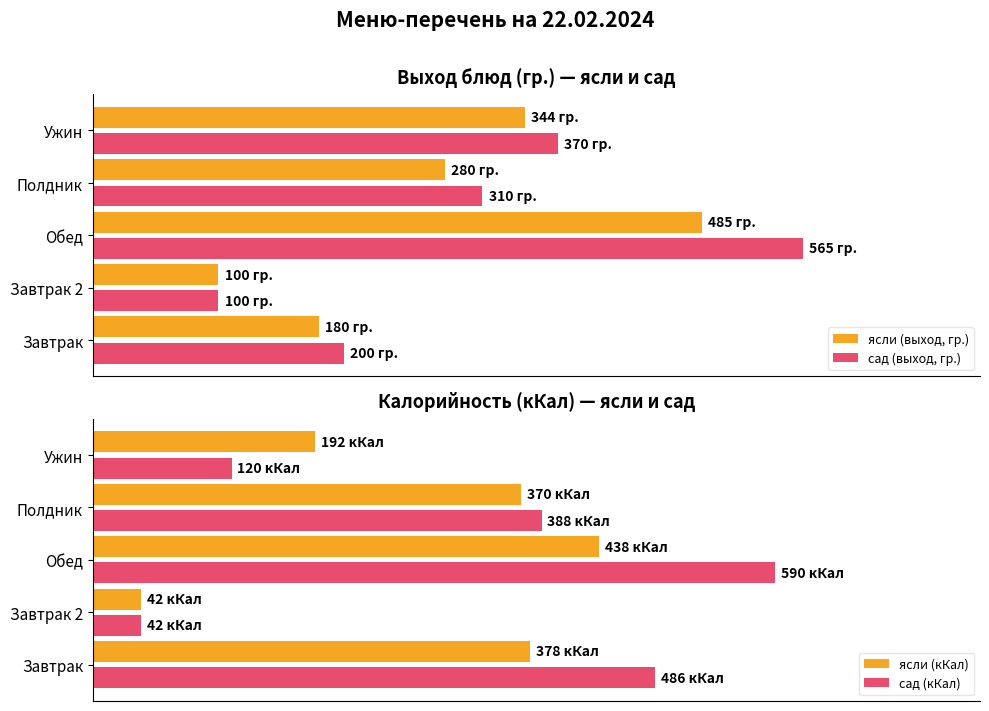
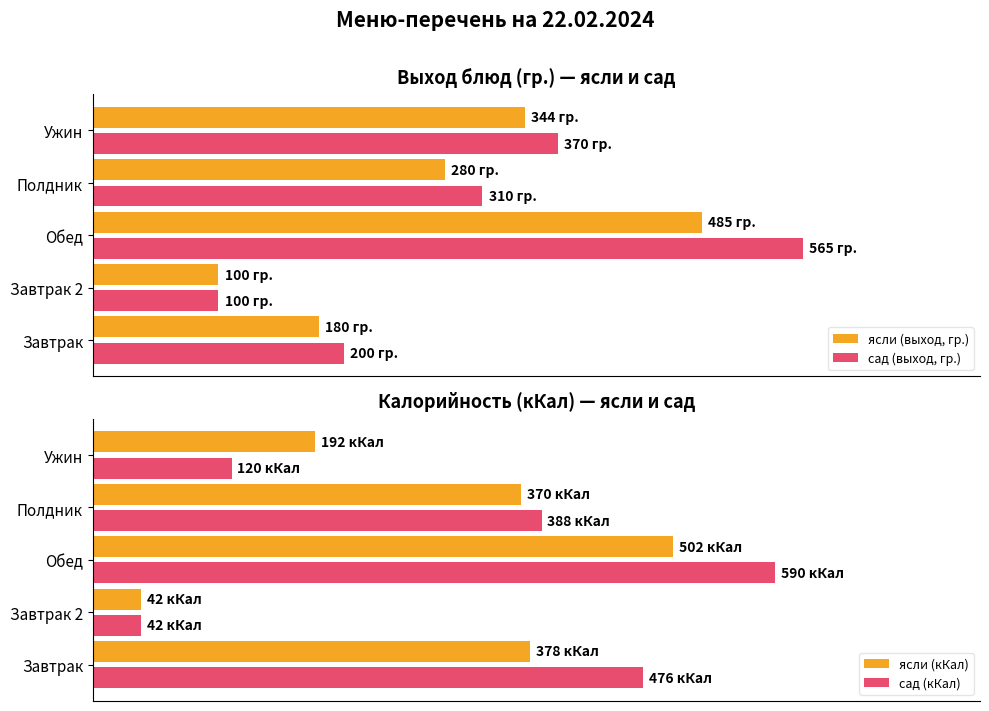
Калорийность (кКал) — ясли и сад, ясли (кКал), Обед: 438 -> 502
Калорийность (кКал) — ясли и сад, сад (кКал), Завтрак: 486 -> 476
